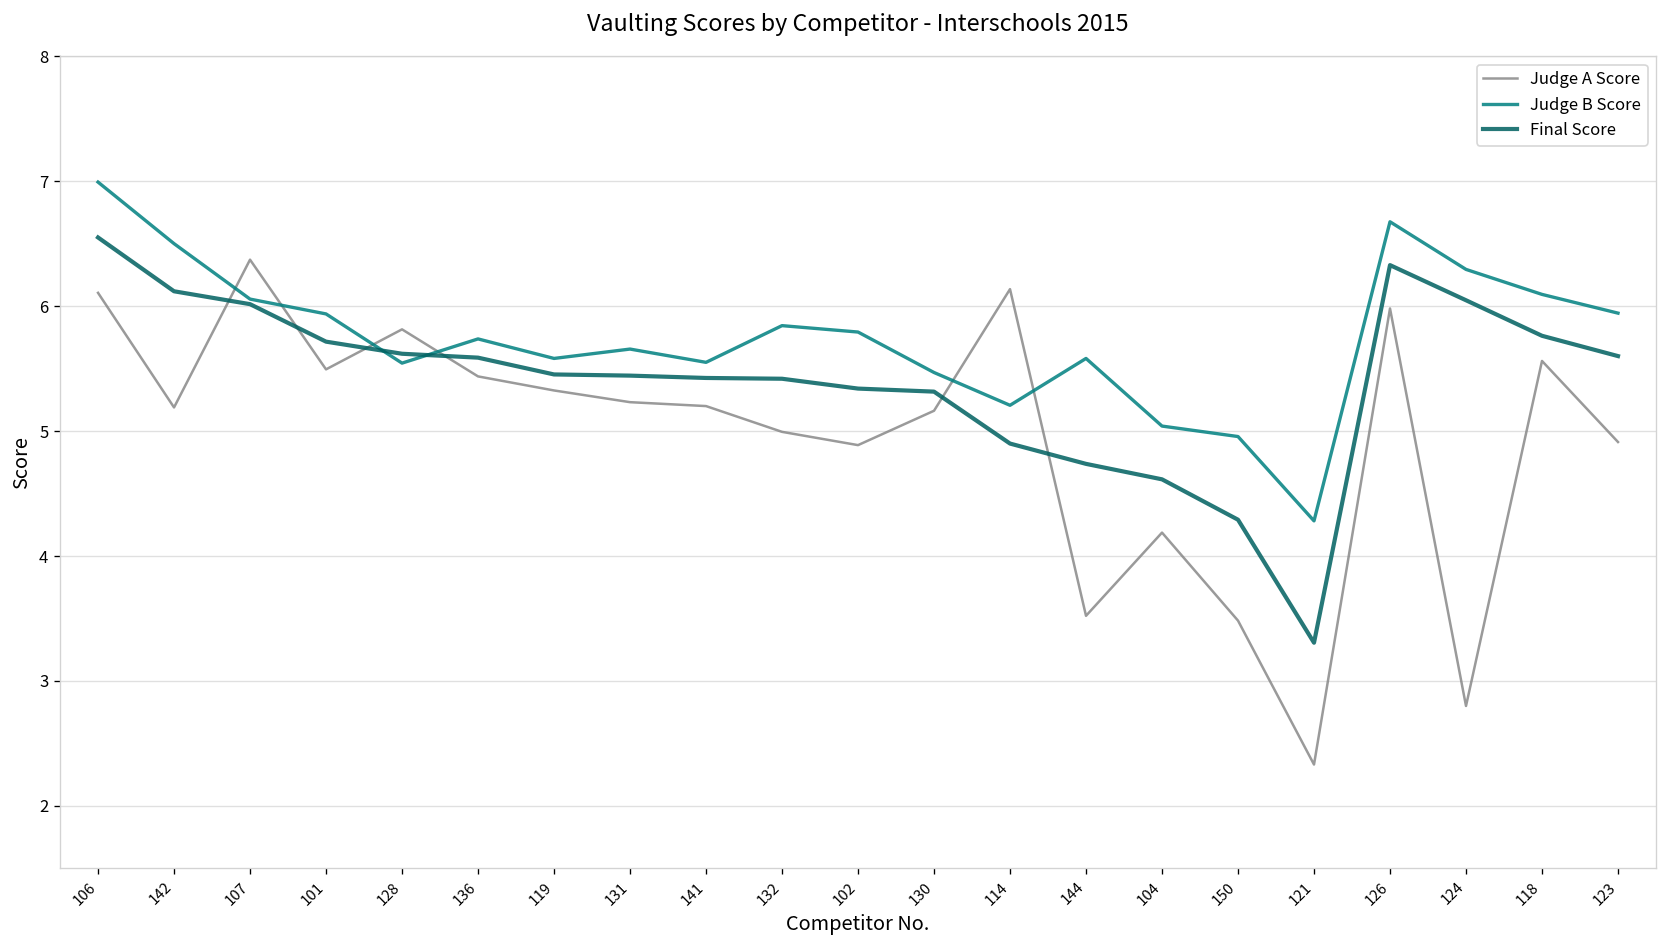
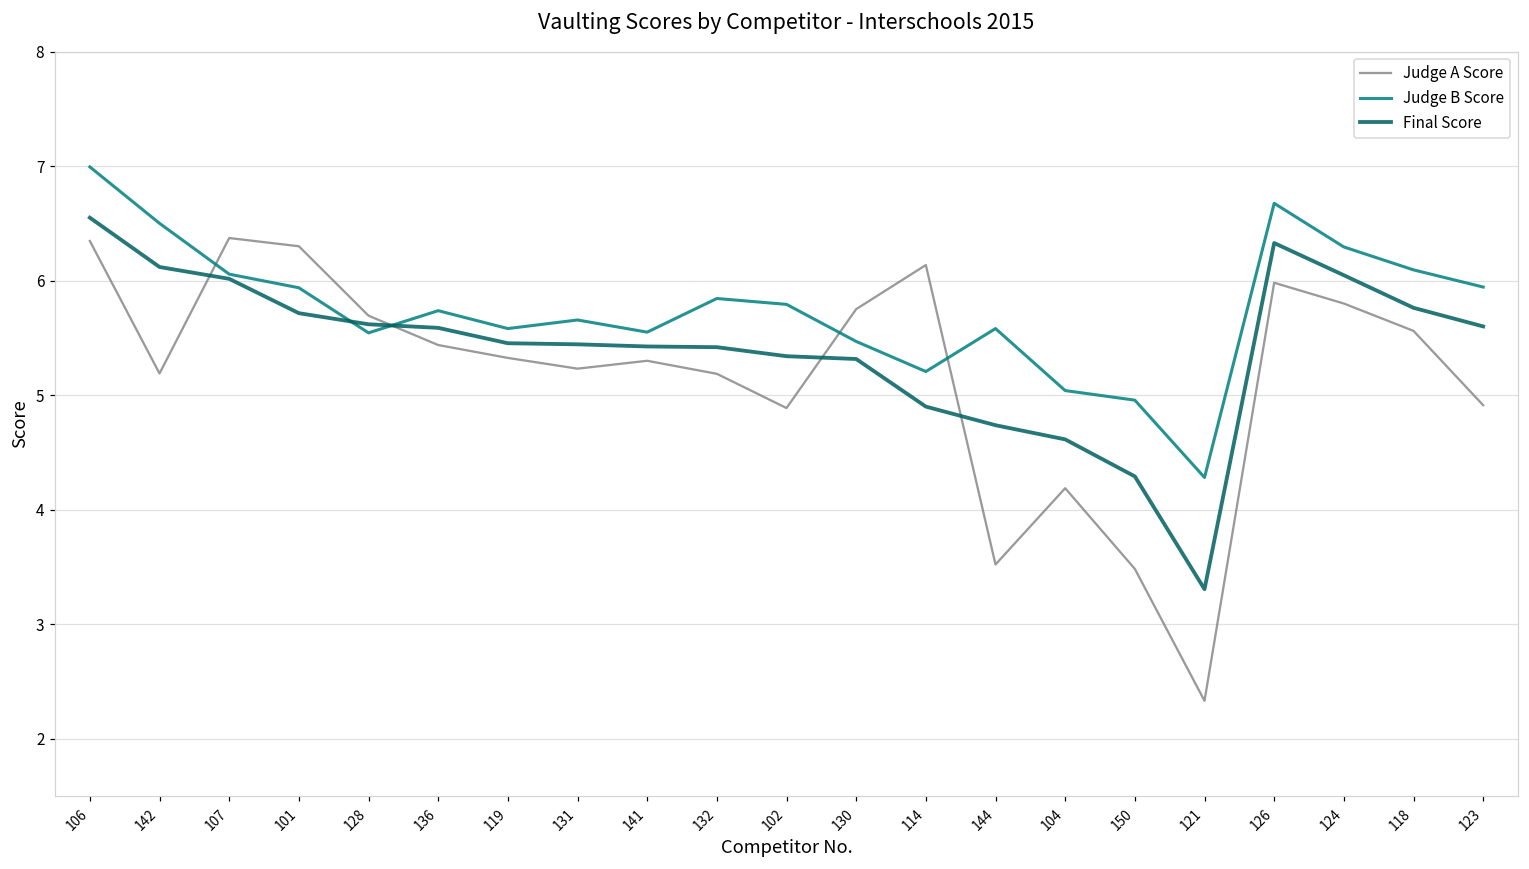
Judge A Score, 106: 6.11 -> 6.35
Judge A Score, 101: 5.49 -> 6.30
Judge A Score, 128: 5.81 -> 5.69
Judge A Score, 141: 5.2 -> 5.3
Judge A Score, 132: 4.99 -> 5.19
Judge A Score, 130: 5.16 -> 5.75
Judge A Score, 124: 2.8 -> 5.8
